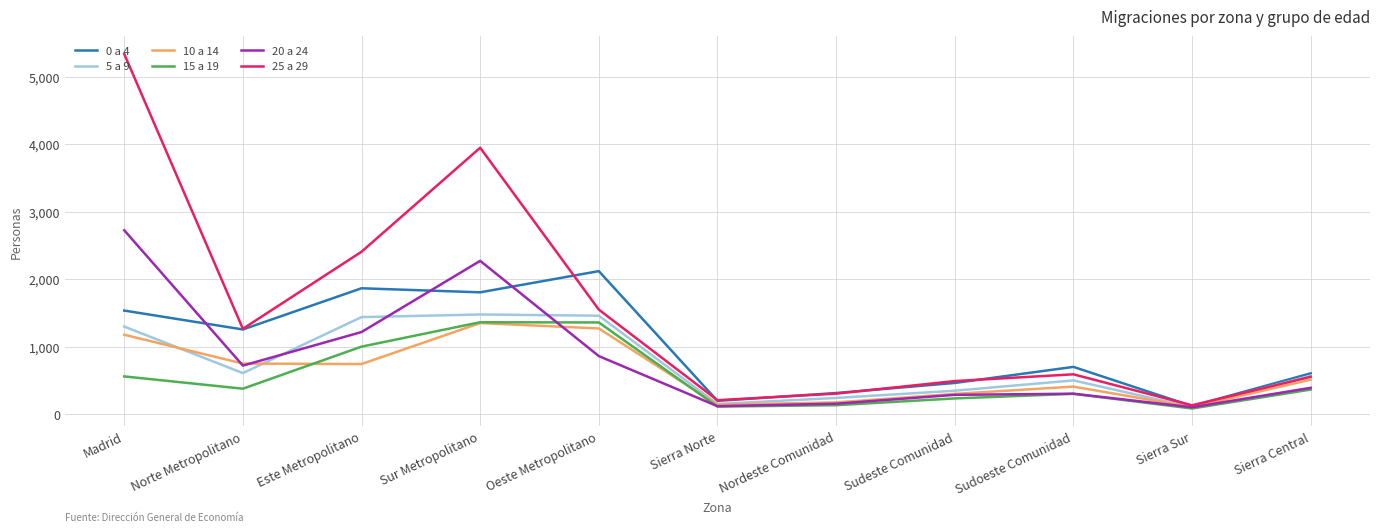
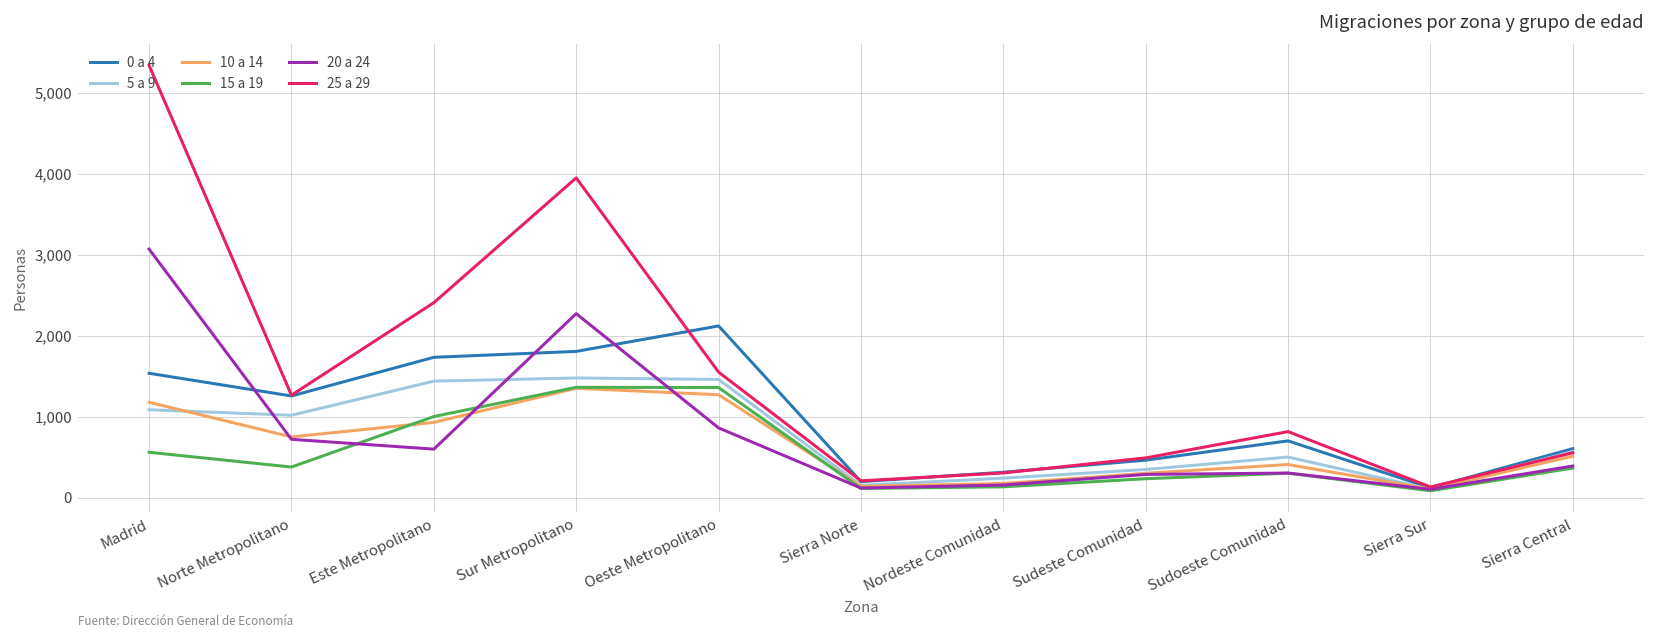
5 a 9, Madrid: 1,300 -> 1,100
20 a 24, Madrid: 2,700 -> 3,100
5 a 9, Norte Metropolitano: 600 -> 1,000
0 a 4, Este Metropolitano: 1,900 -> 1,700
10 a 14, Este Metropolitano: 700 -> 900
20 a 24, Este Metropolitano: 1,200 -> 600
25 a 29, Sudoeste Comunidad: 600 -> 800
